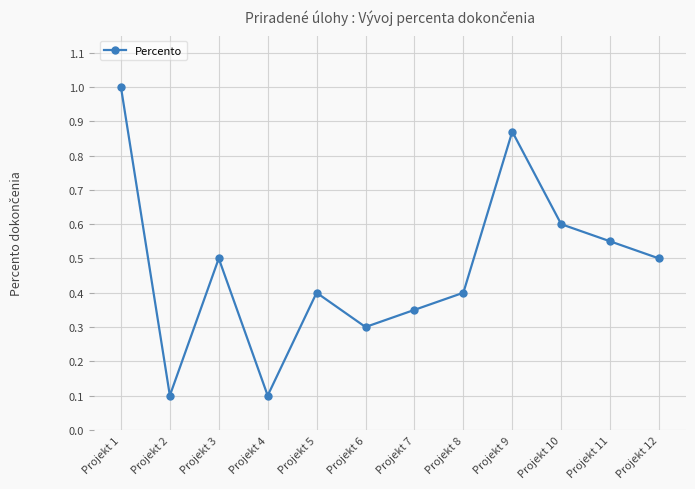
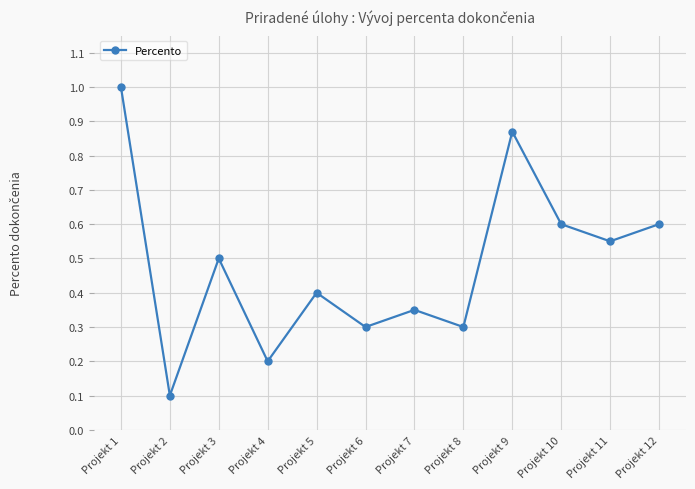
Projekt 4: 0.1 -> 0.2
Projekt 8: 0.4 -> 0.3
Projekt 12: 0.5 -> 0.6
